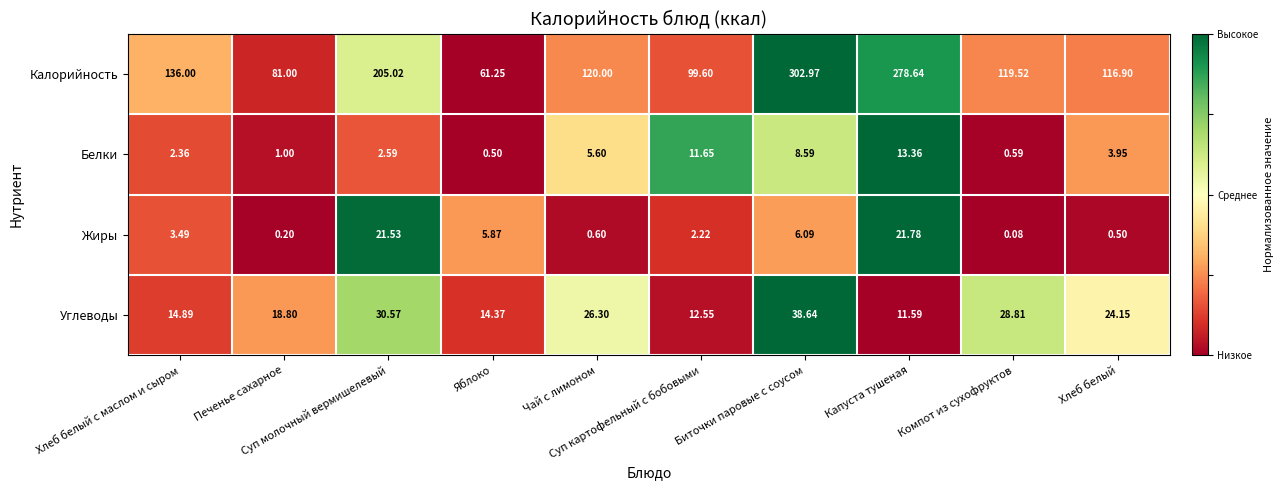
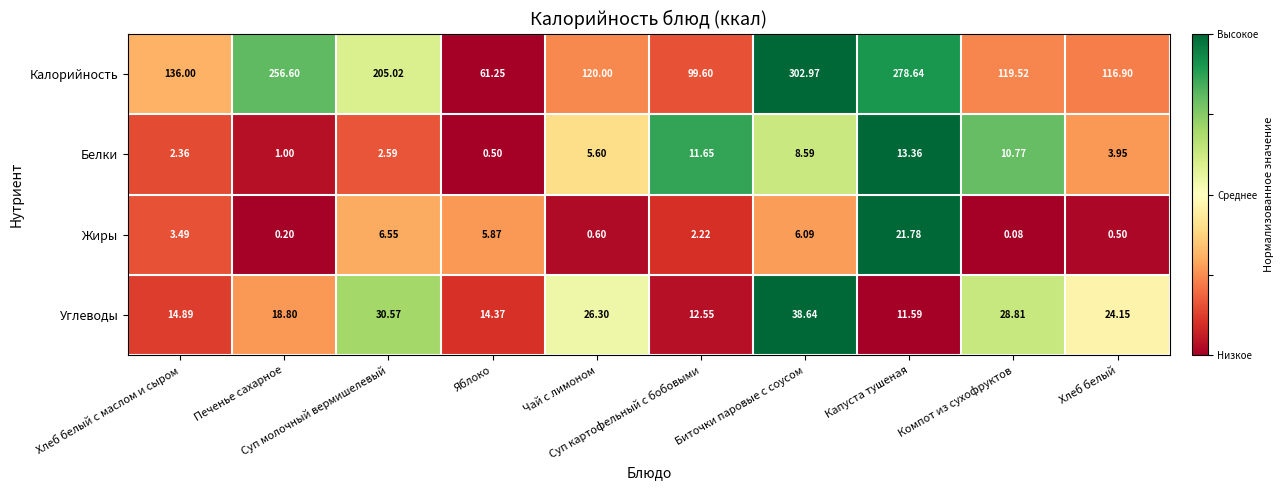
Калорийность, Печенье сахарное: 81.00 -> 256.60
Белки, Компот из сухофруктов: 0.59 -> 10.77
Жиры, Суп молочный вермишелевый: 21.53 -> 6.55
